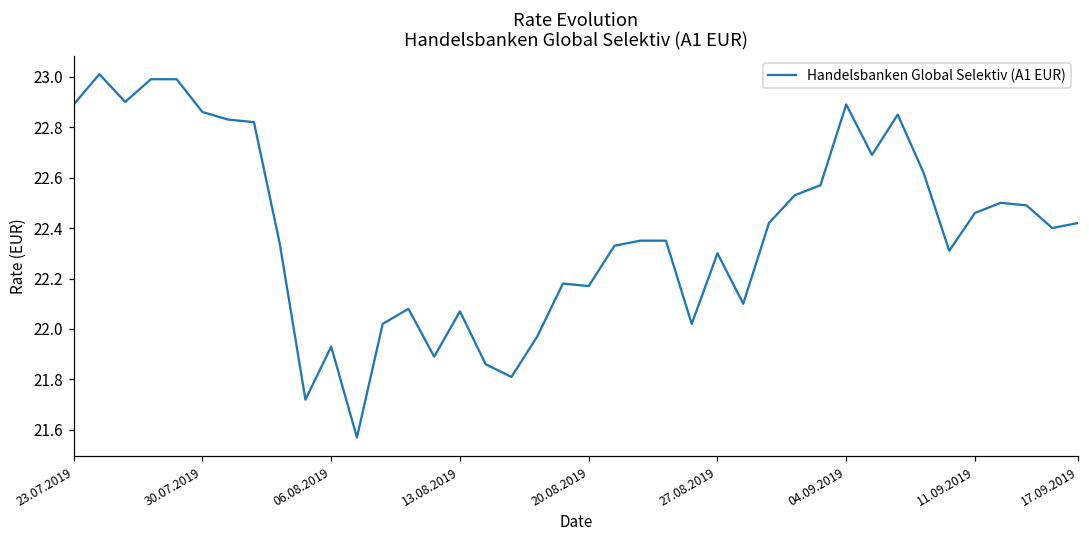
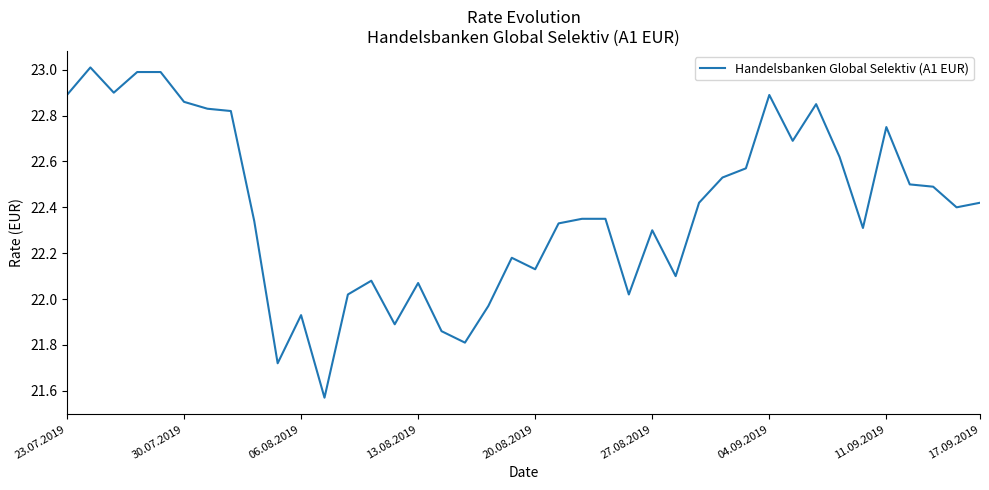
20.08.2019: 22.17 -> 22.13
11.09.2019: 22.46 -> 22.75
